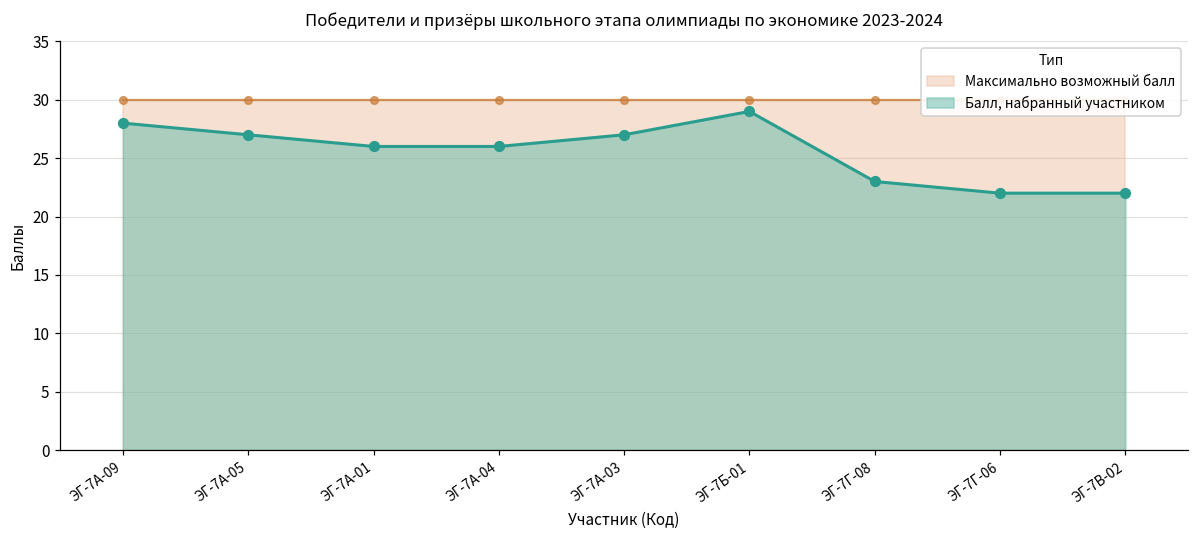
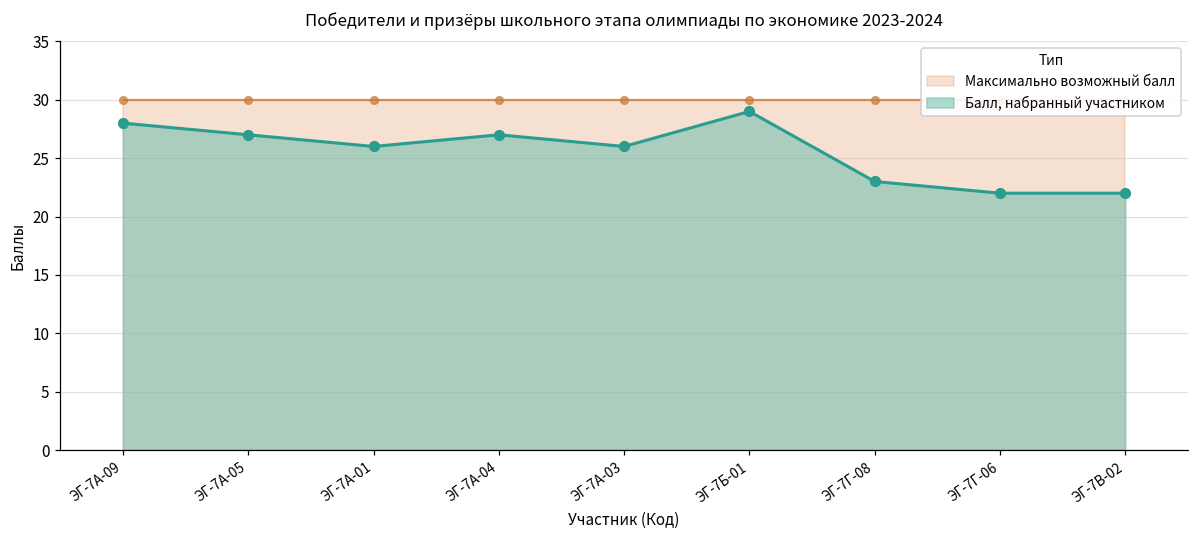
Балл, набранный участником, ЭГ-7А-04: 26 -> 27
Балл, набранный участником, ЭГ-7А-03: 27 -> 26
